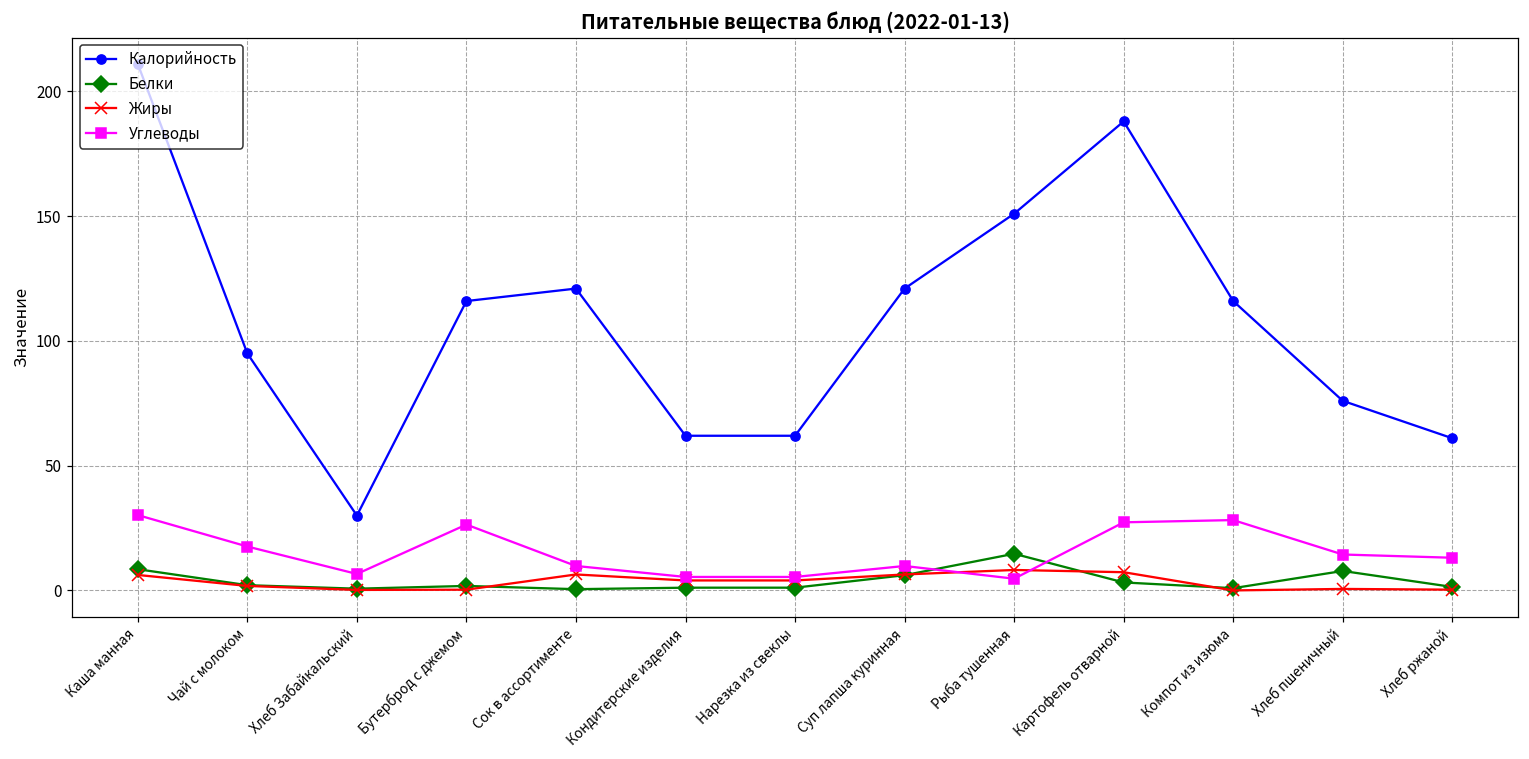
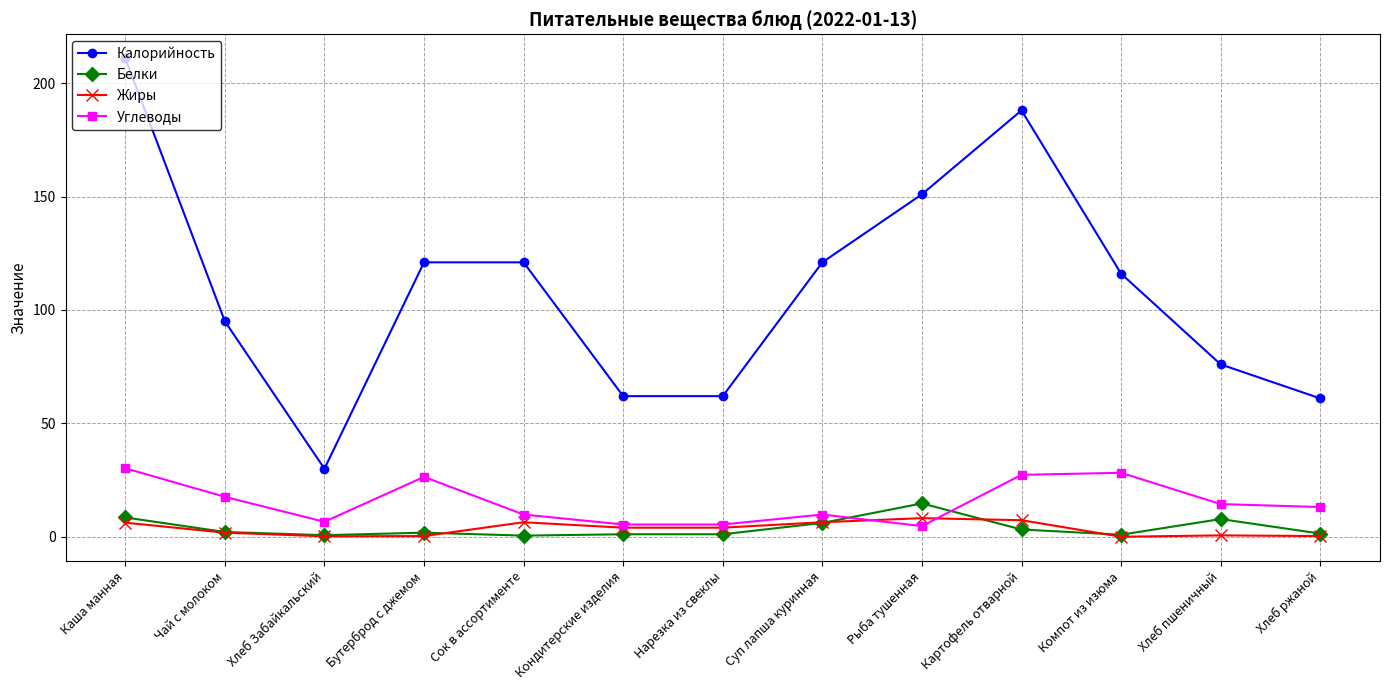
Калорийность, Бутерброд с джемом: 116 -> 121
